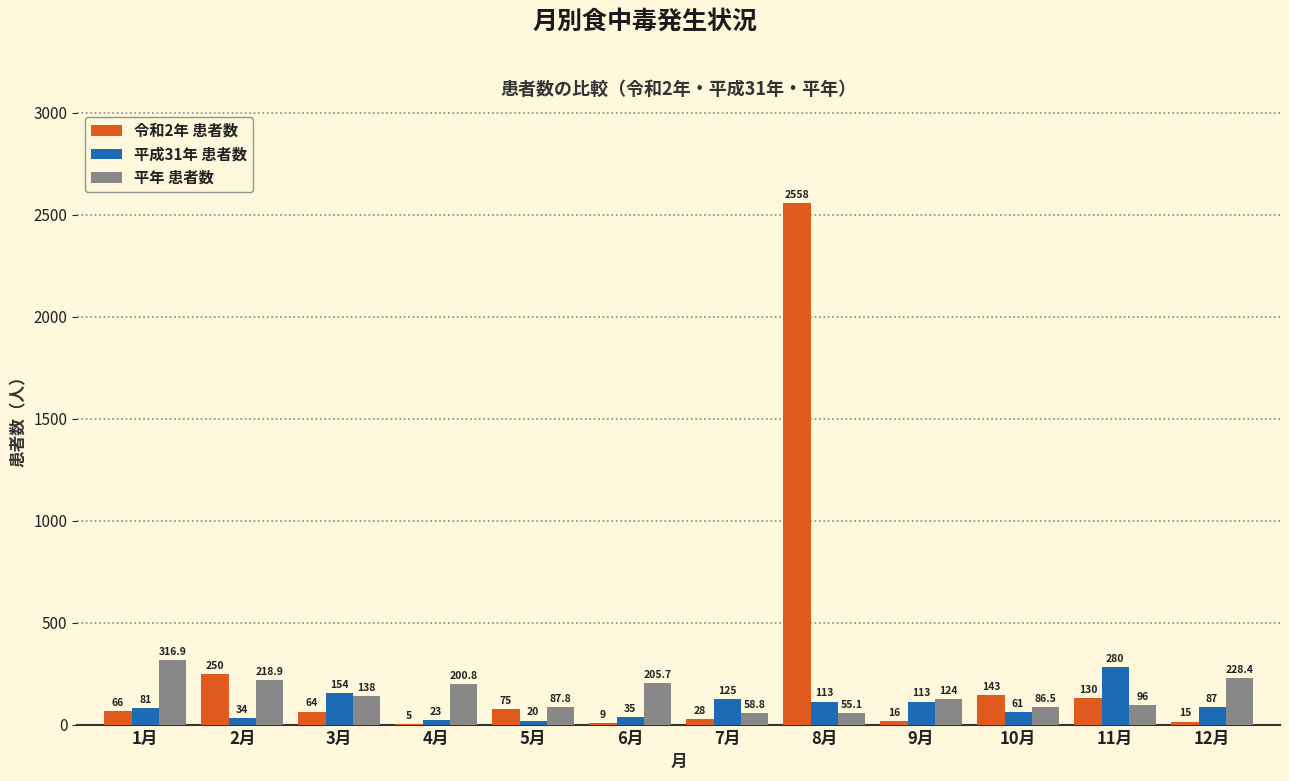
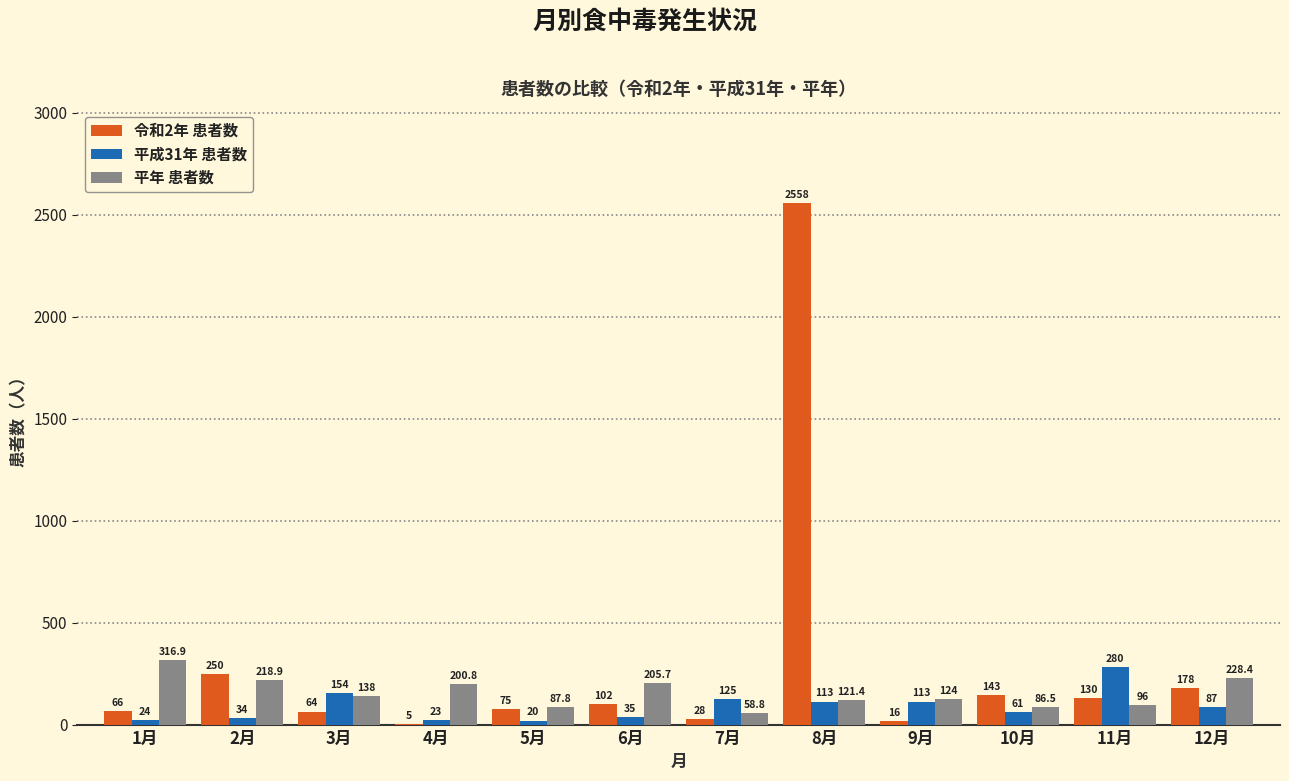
平成31年 患者数, 1月: 81 -> 24
令和2年 患者数, 6月: 9 -> 102
平年 患者数, 8月: 55.1 -> 121.4
令和2年 患者数, 12月: 15 -> 178
